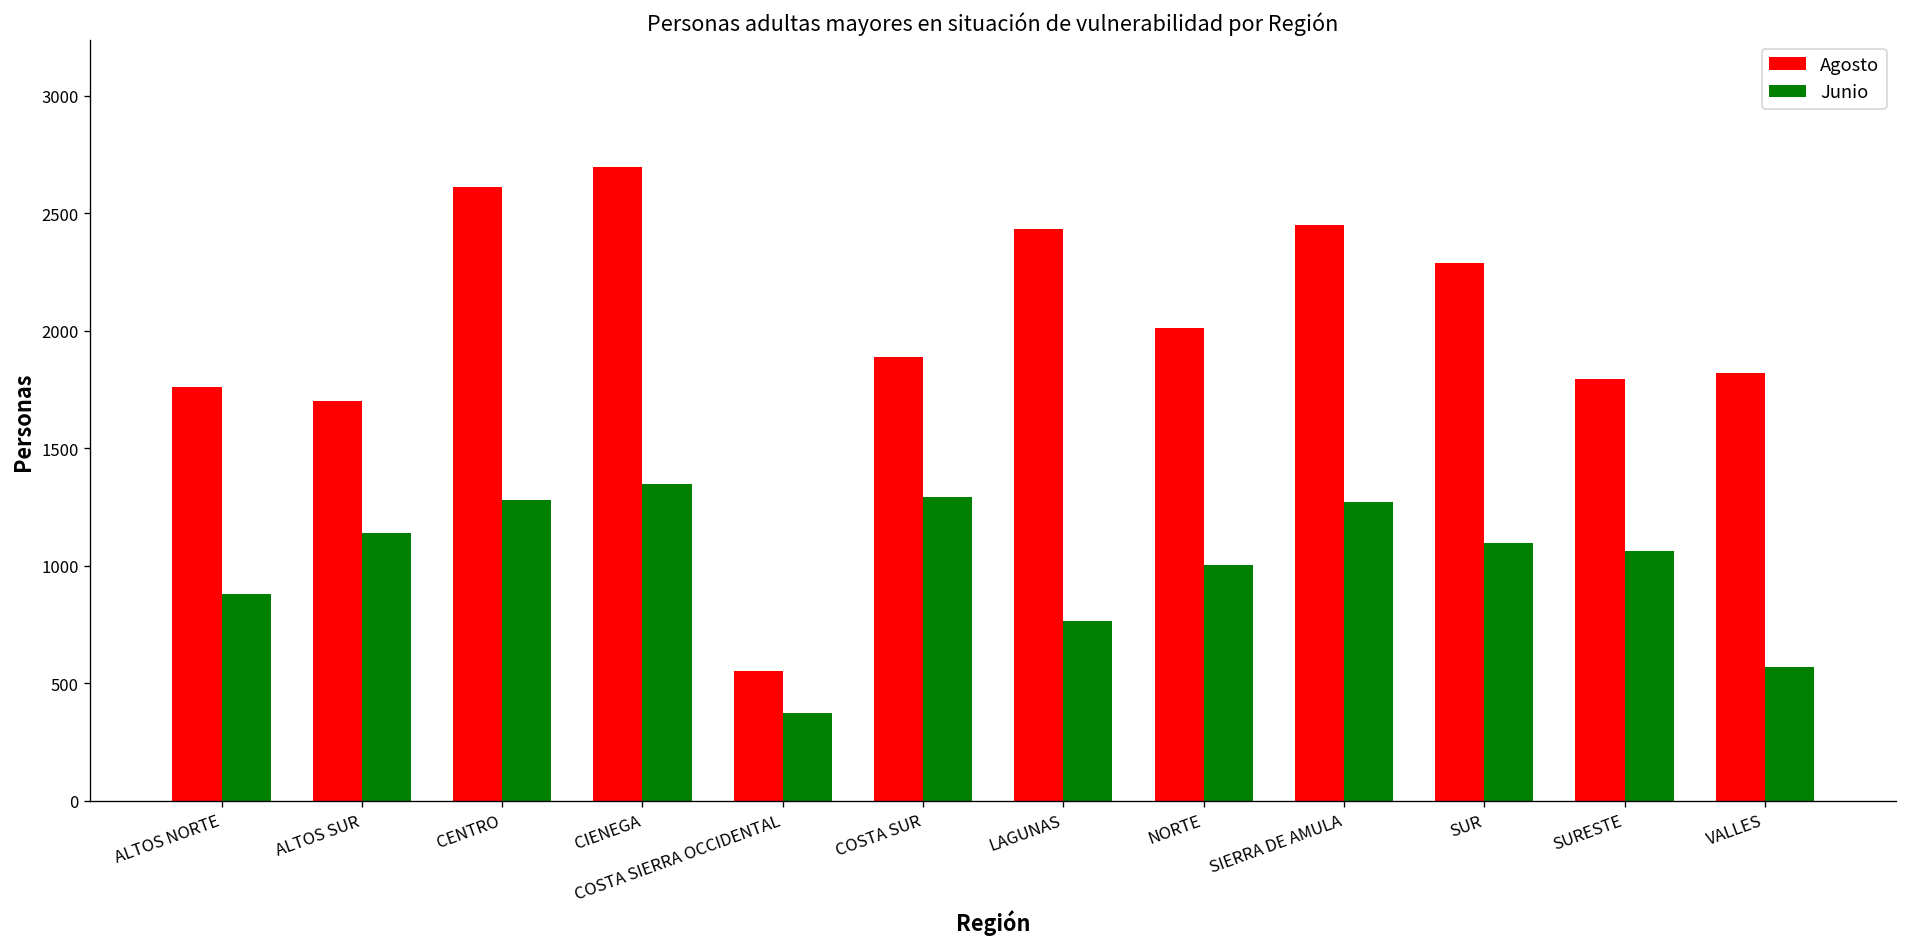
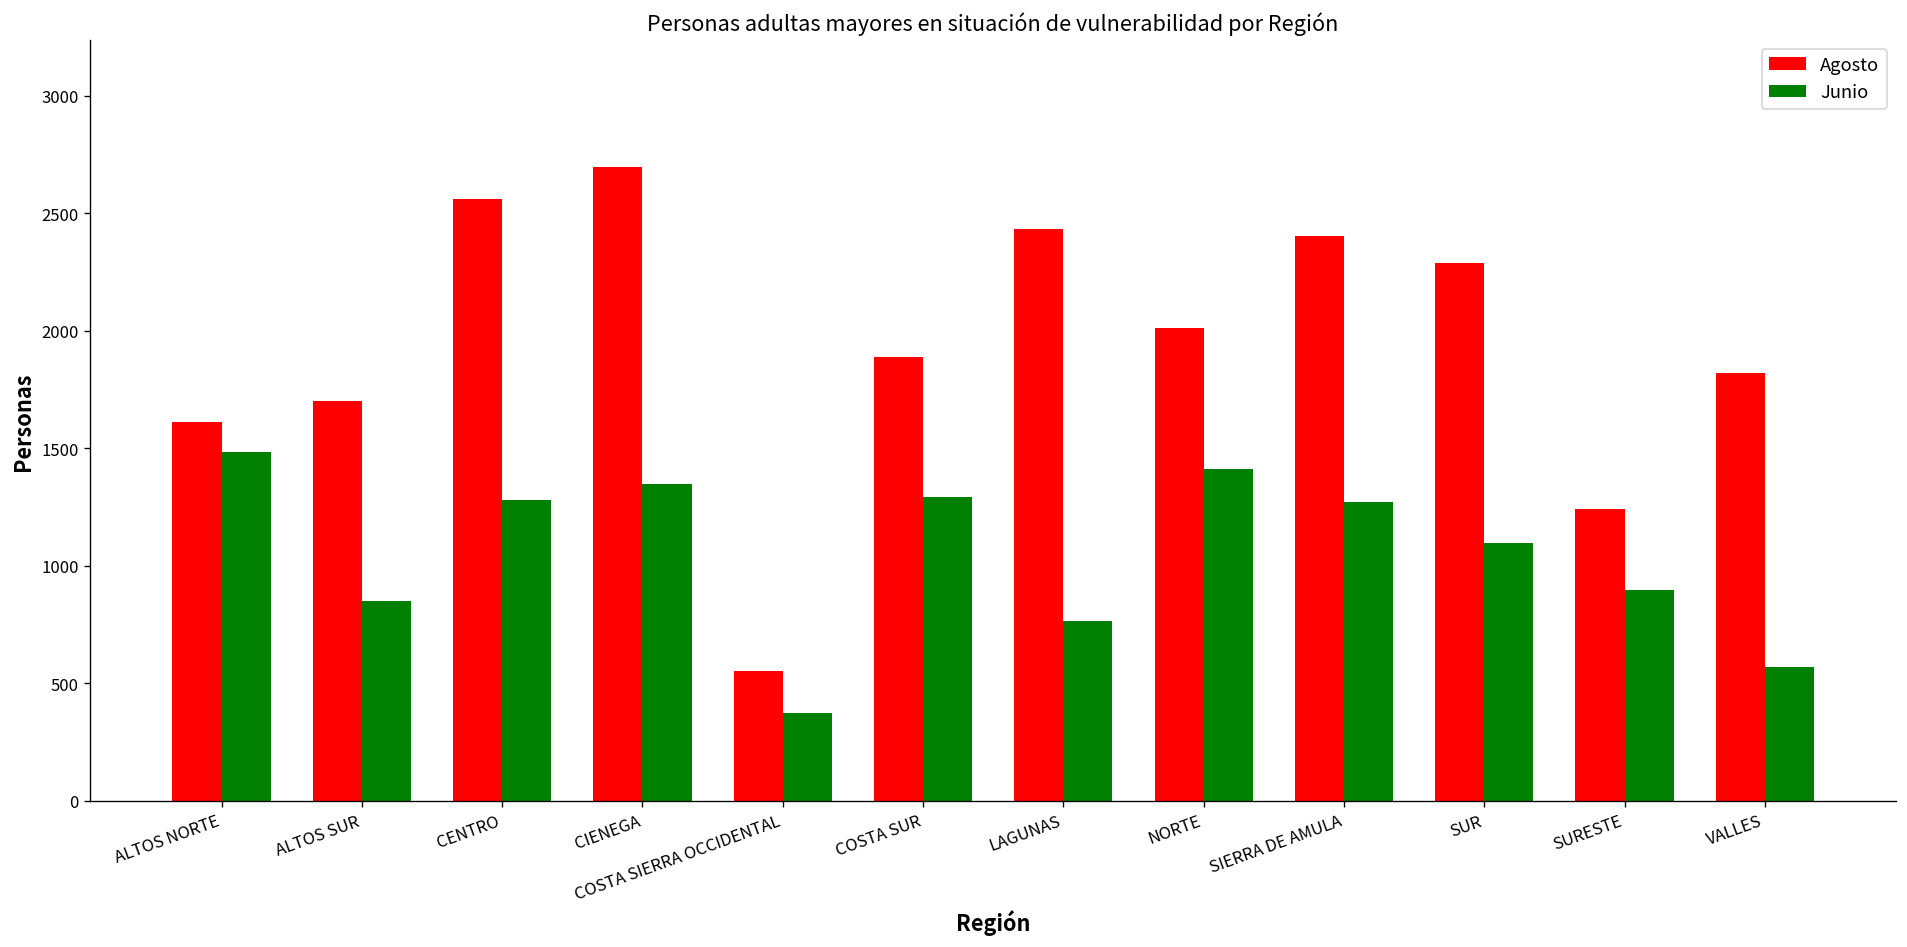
Agosto, ALTOS NORTE: 1760 -> 1610
Junio, ALTOS NORTE: 880 -> 1490
Junio, ALTOS SUR: 1140 -> 850
Agosto, CENTRO: 2610 -> 2560
Junio, NORTE: 1000 -> 1410
Agosto, SIERRA DE AMULA: 2450 -> 2400
Agosto, SURESTE: 1800 -> 1240
Junio, SURESTE: 1060 -> 900
